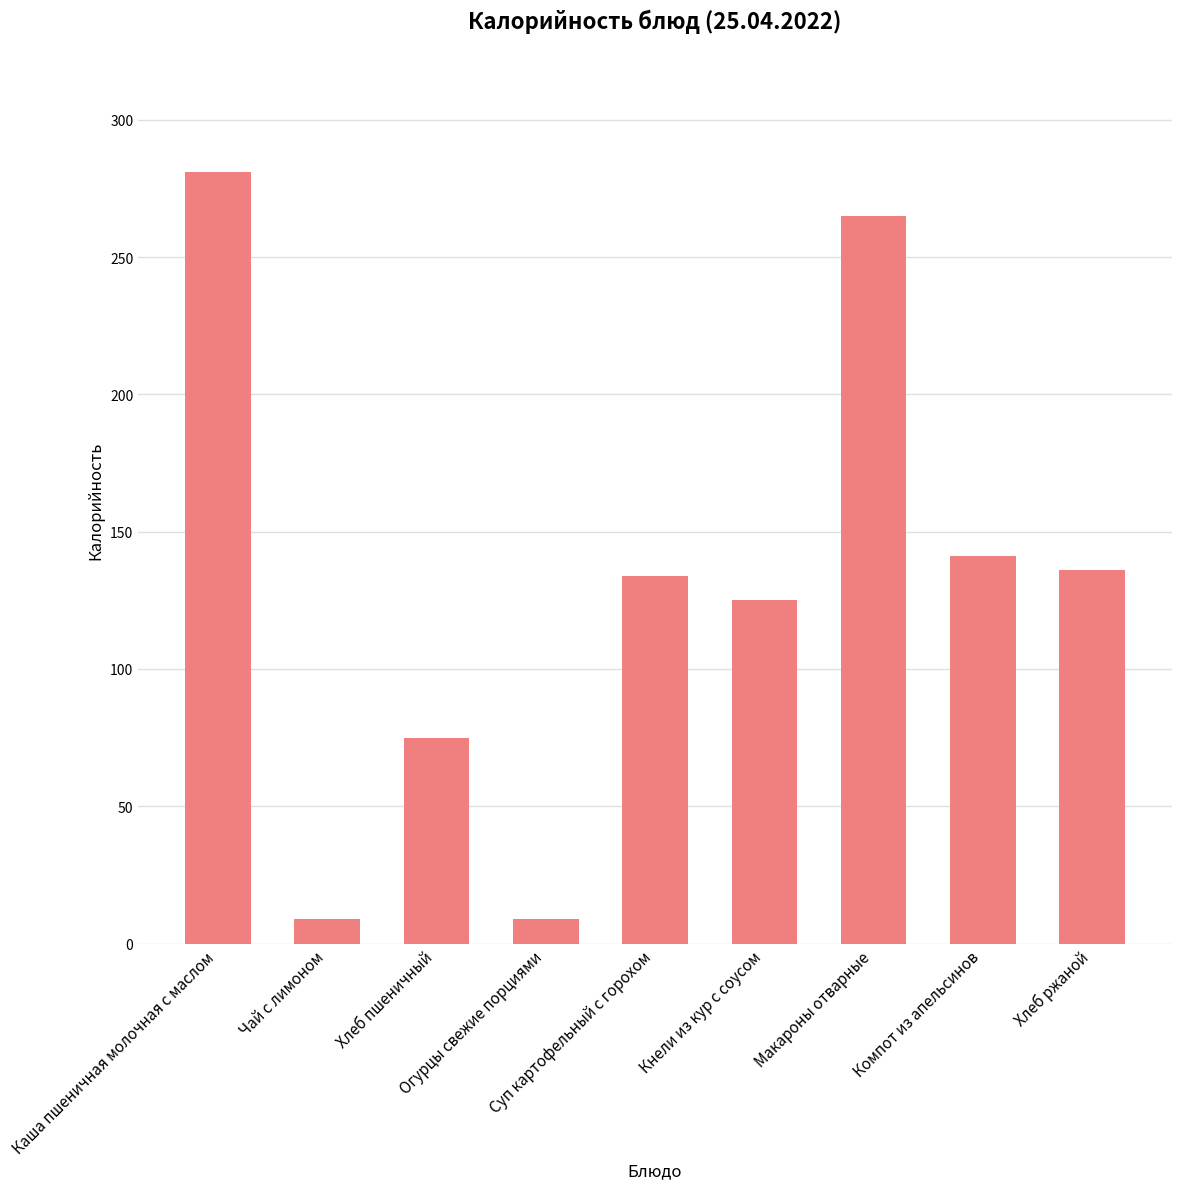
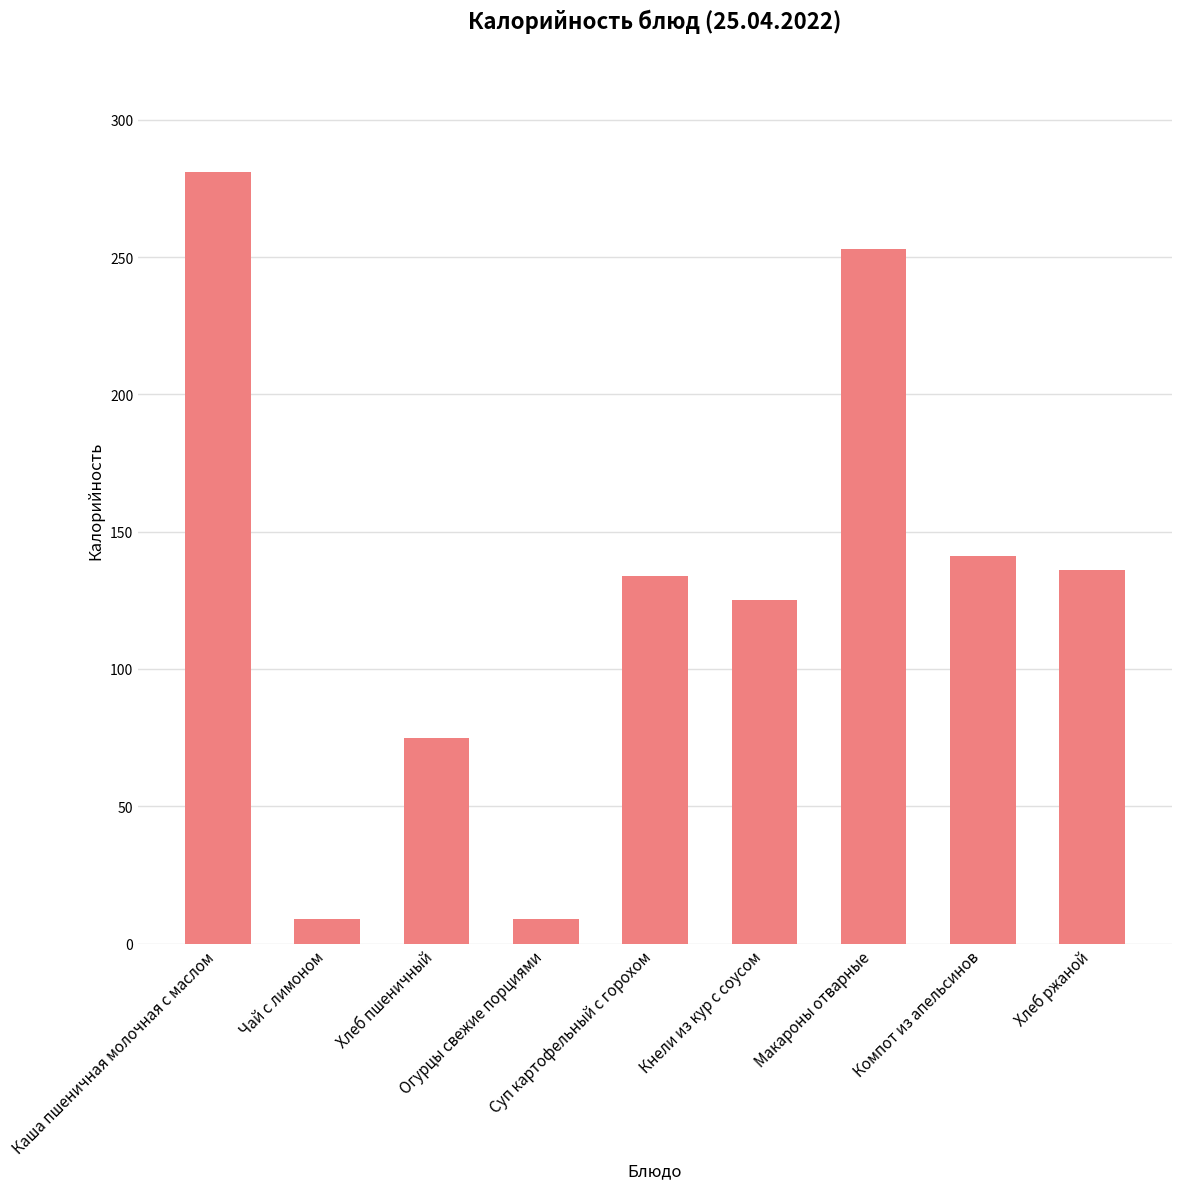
Макароны отварные: 265 -> 253
